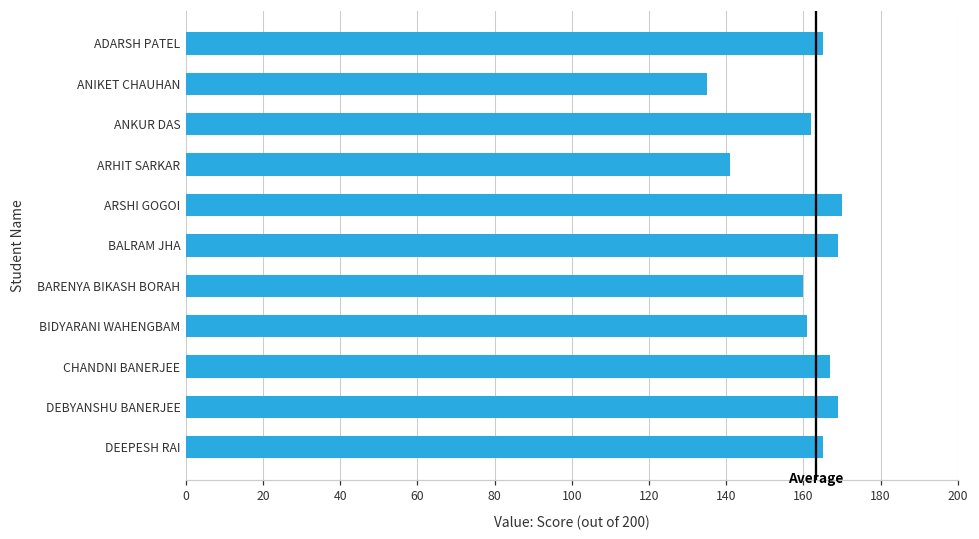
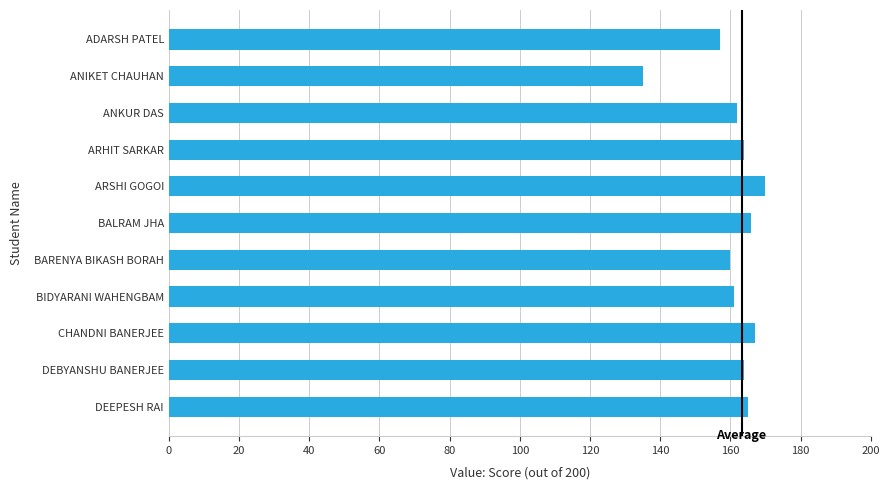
ADARSH PATEL: 165 -> 157
ARHIT SARKAR: 141 -> 164
BALRAM JHA: 169 -> 166
DEBYANSHU BANERJEE: 169 -> 164
